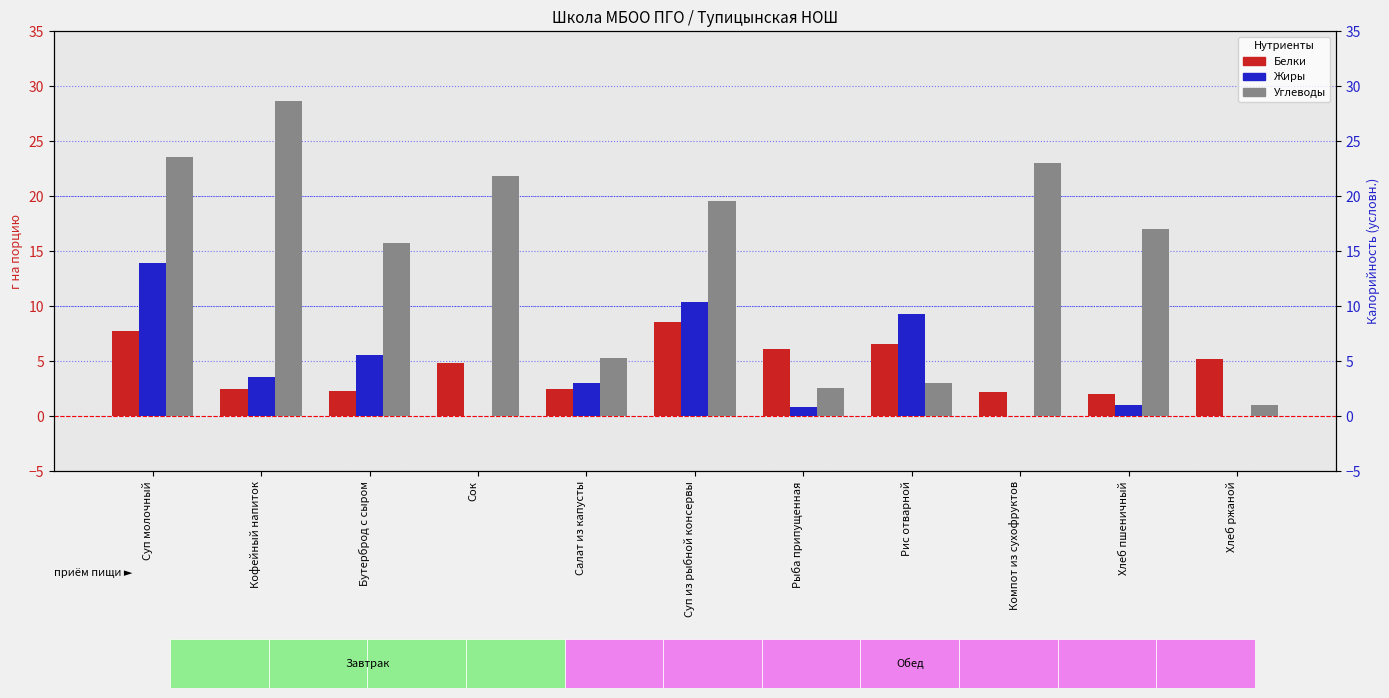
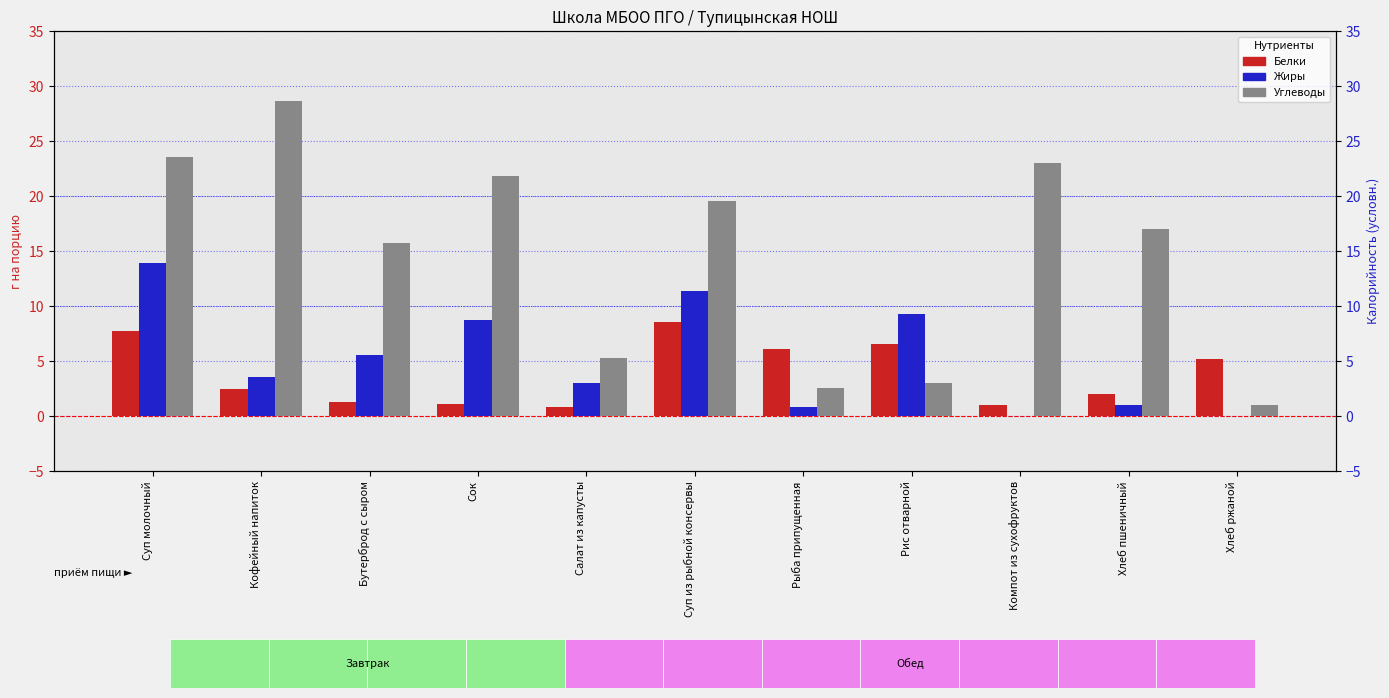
Белки, Бутерброд с сыром: 2.3 -> 1.3
Белки, Сок: 4.9 -> 1.1
Жиры, Сок: 0.1 -> 8.8
Белки, Салат из капусты: 2.5 -> 0.8
Жиры, Суп из рыбной консервы: 10.4 -> 11.4
Белки, Компот из сухофруктов: 2.2 -> 1.0
